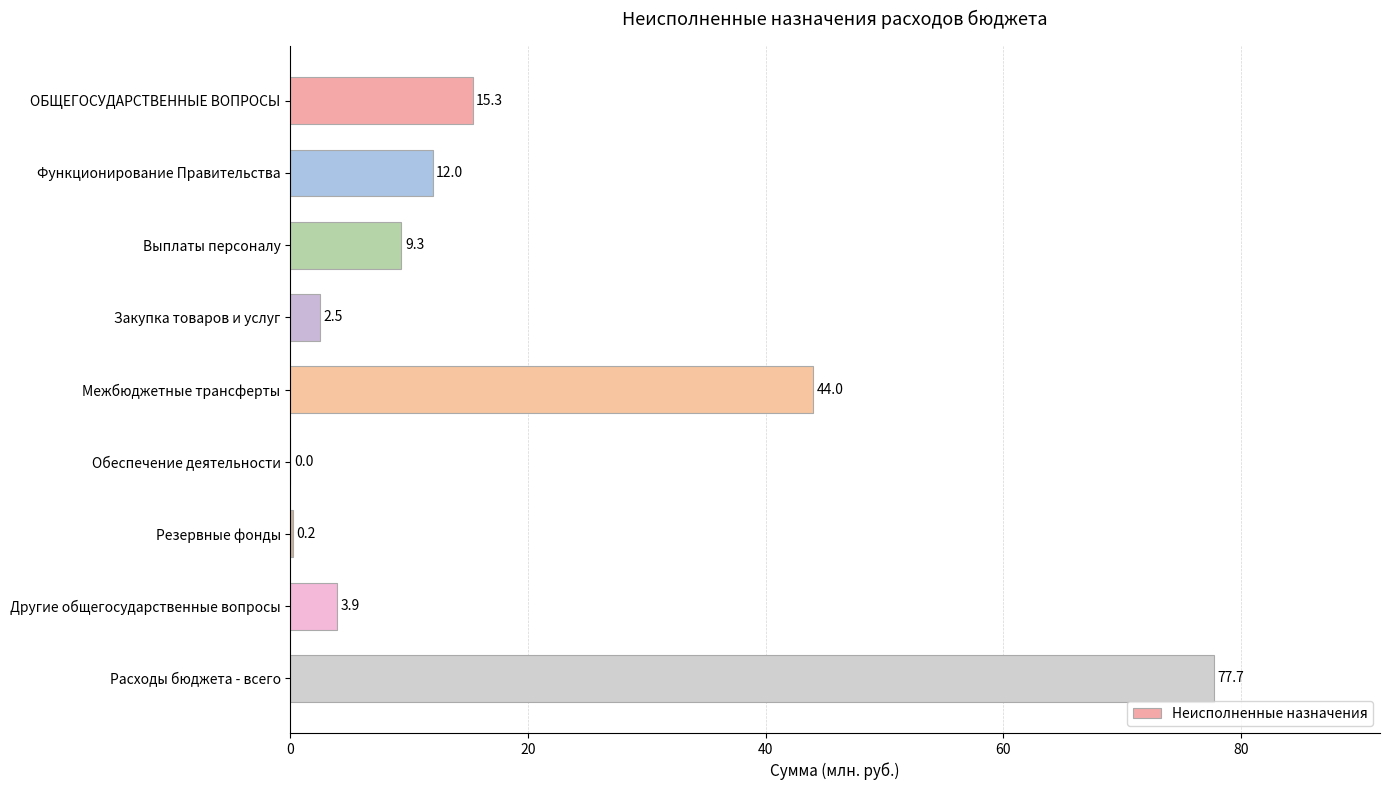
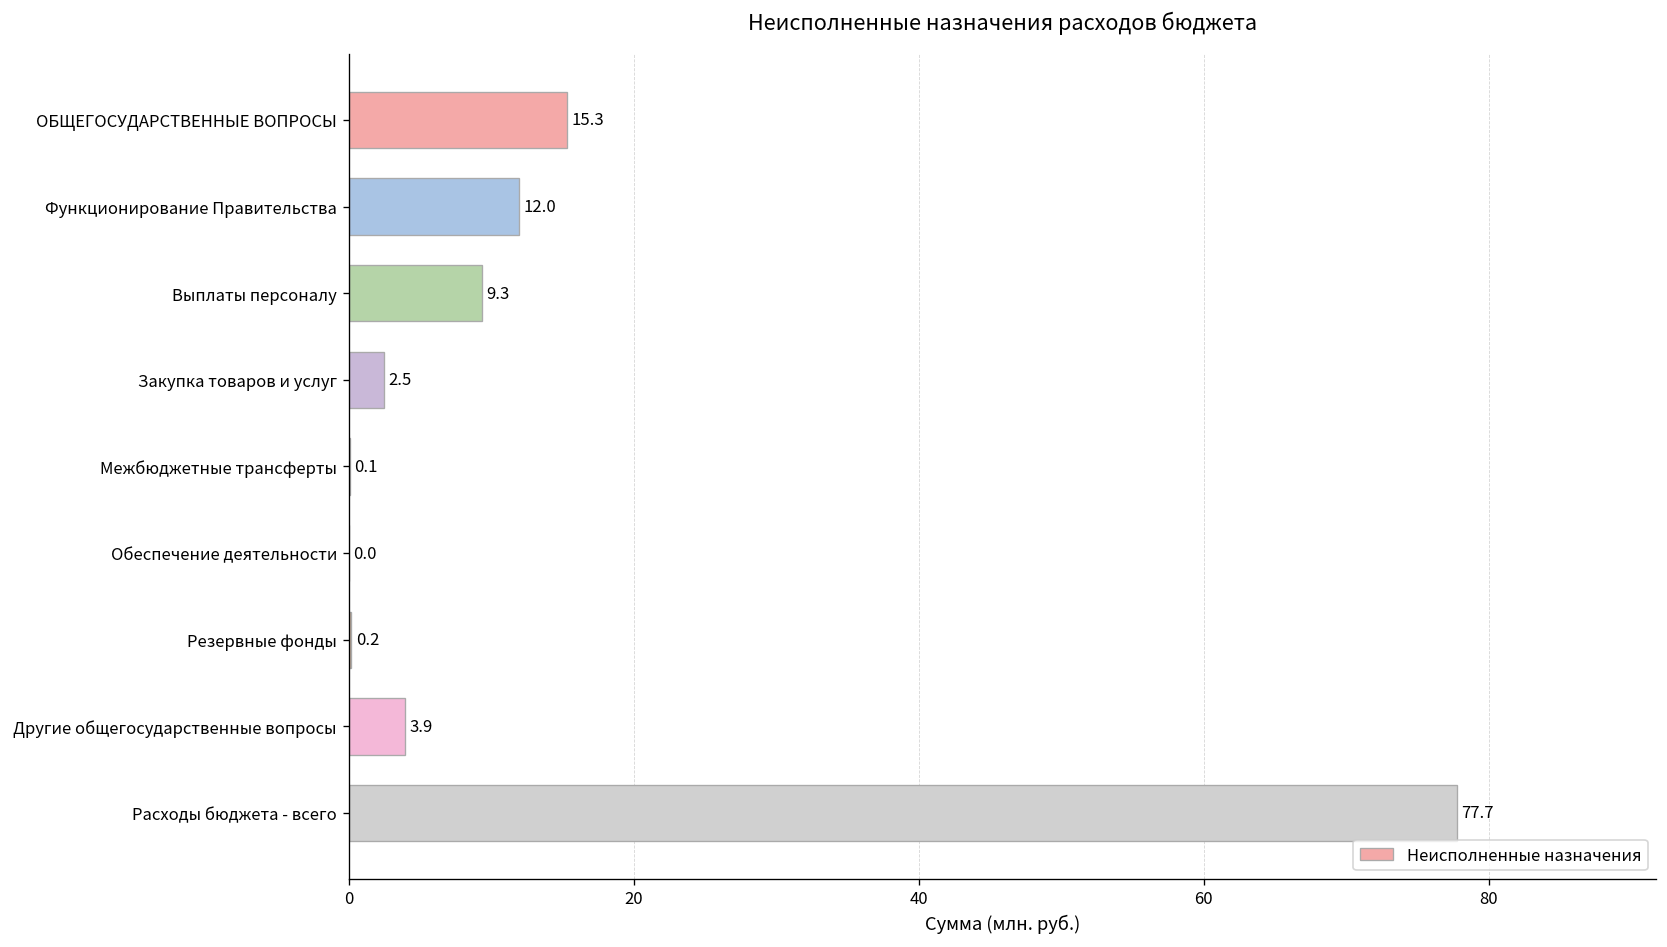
Межбюджетные трансферты: 44.0 -> 0.1
